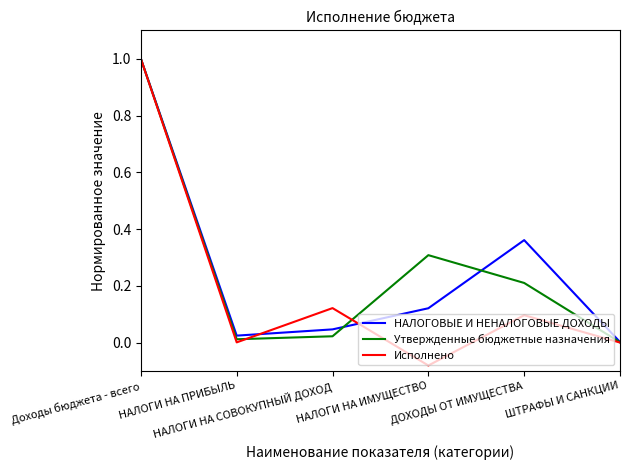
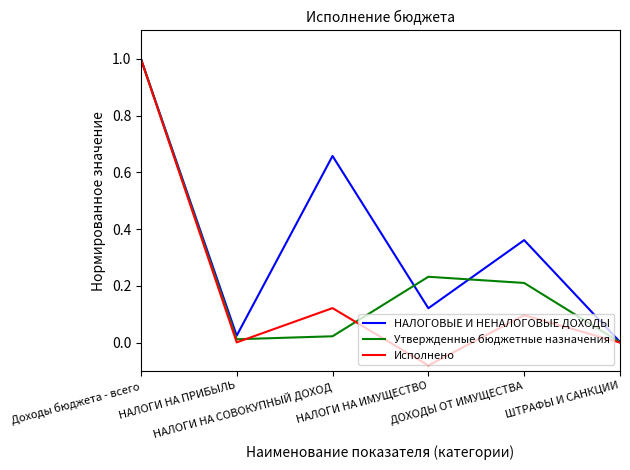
НАЛОГОВЫЕ И НЕНАЛОГОВЫЕ ДОХОДЫ, НАЛОГИ НА СОВОКУПНЫЙ ДОХОД: 0.05 -> 0.66
Утвержденные бюджетные назначения, НАЛОГИ НА ИМУЩЕСТВО: 0.31 -> 0.23
